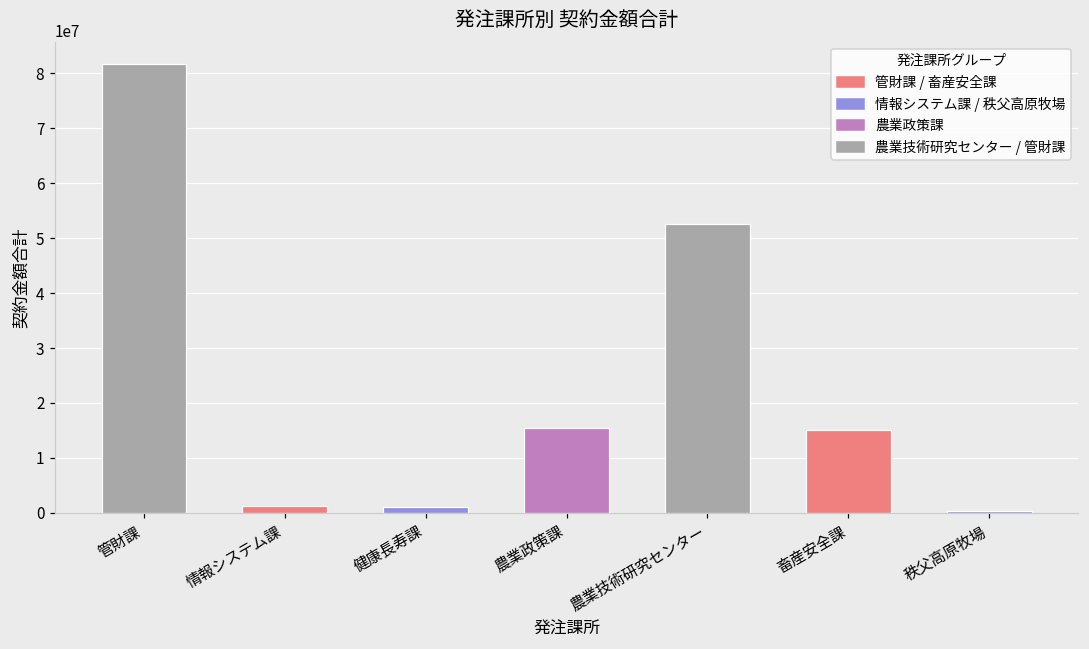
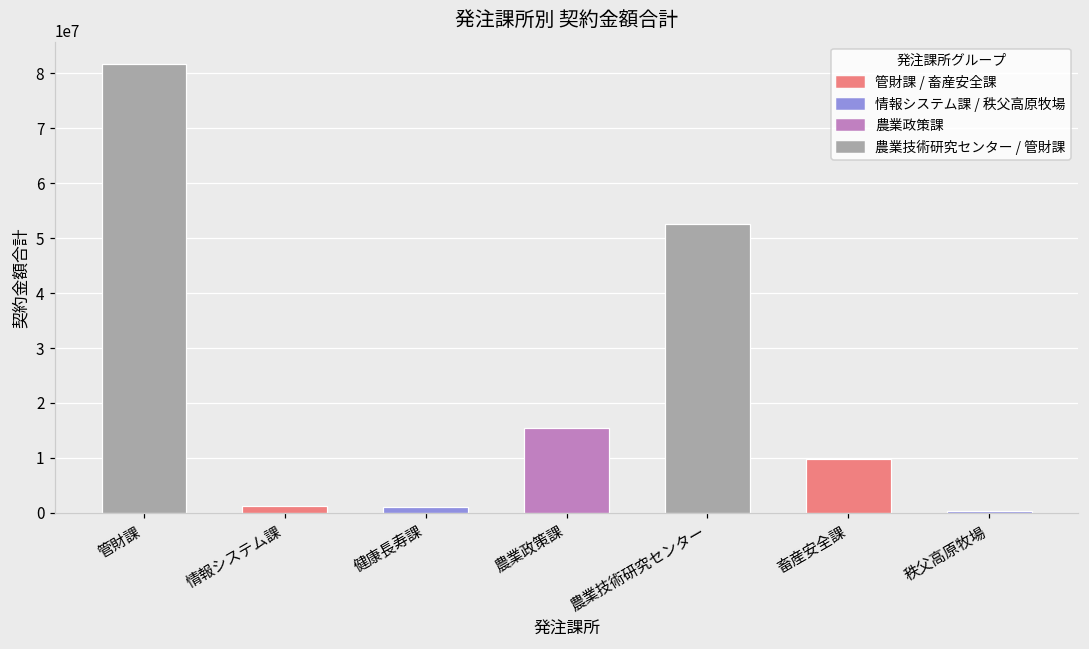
畜産安全課: 15000000 -> 10000000
